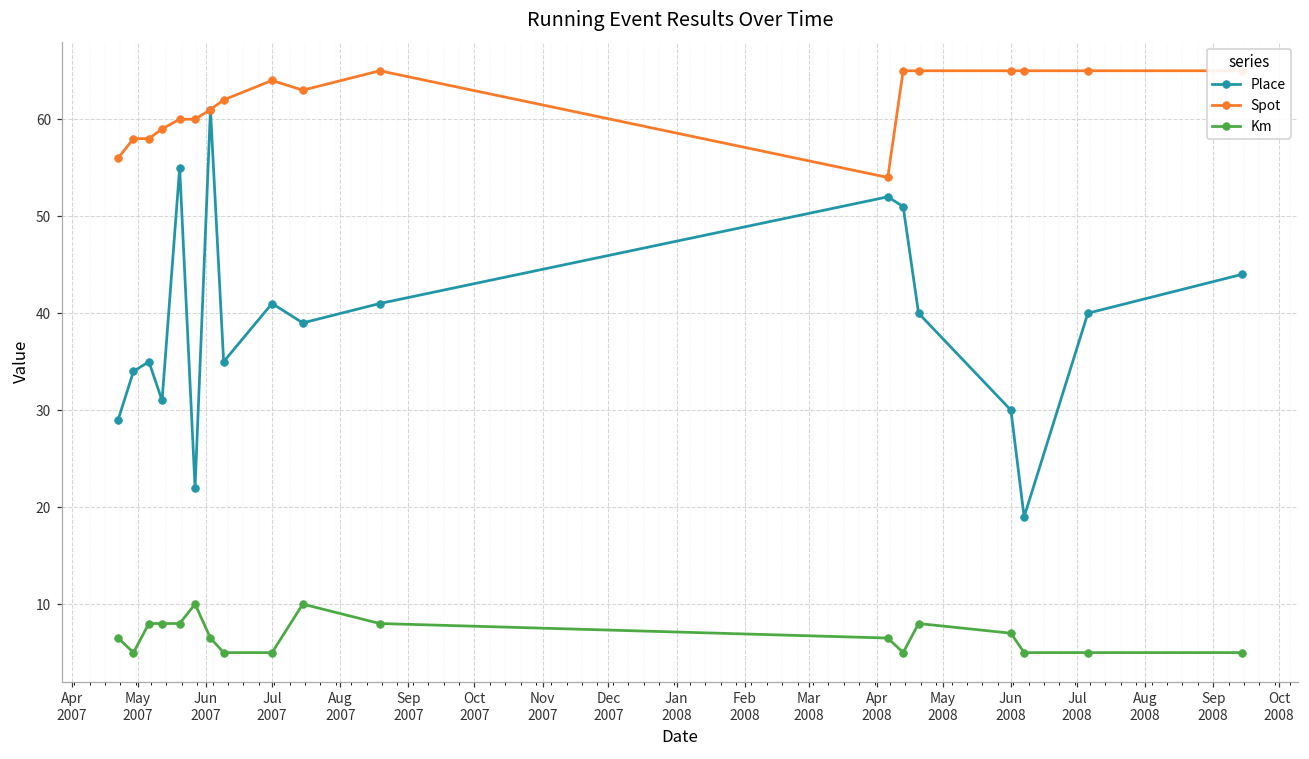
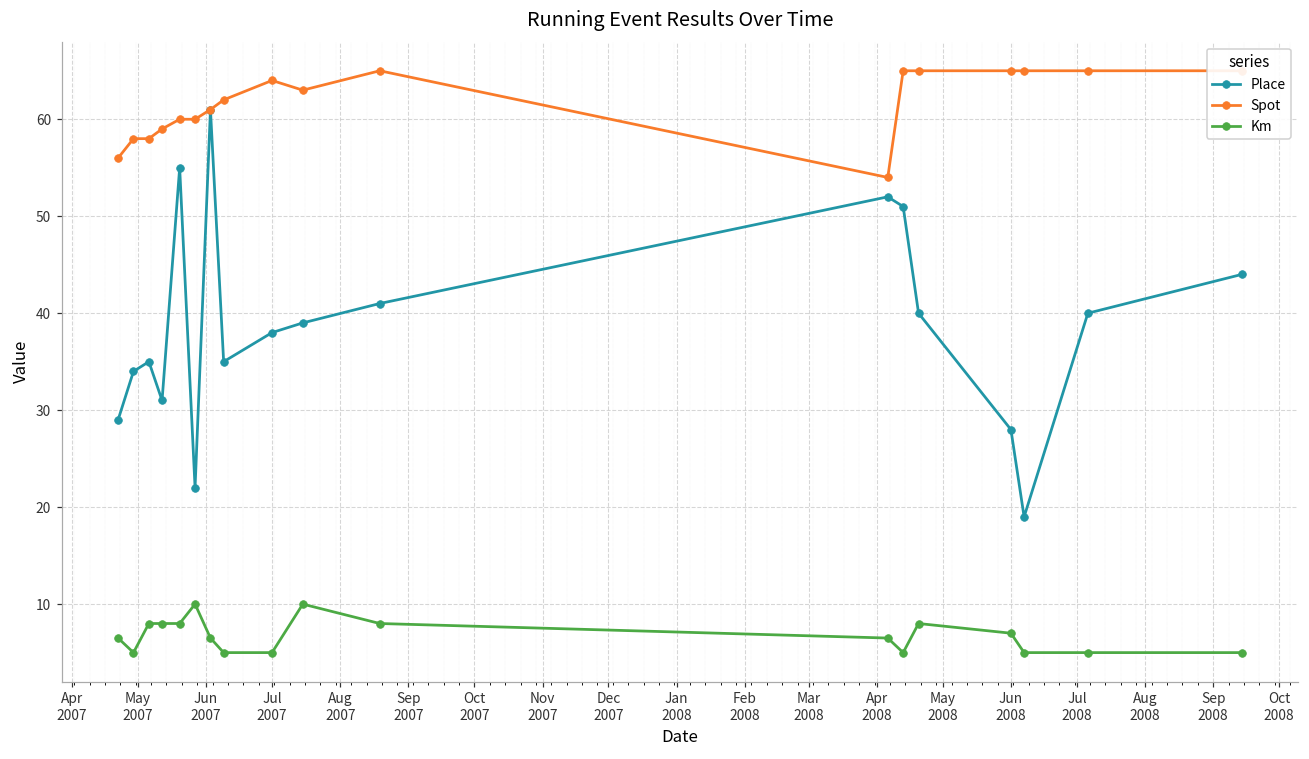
Place, Jul 2007: 41 -> 38
Place, Jun 2008: 30 -> 28
